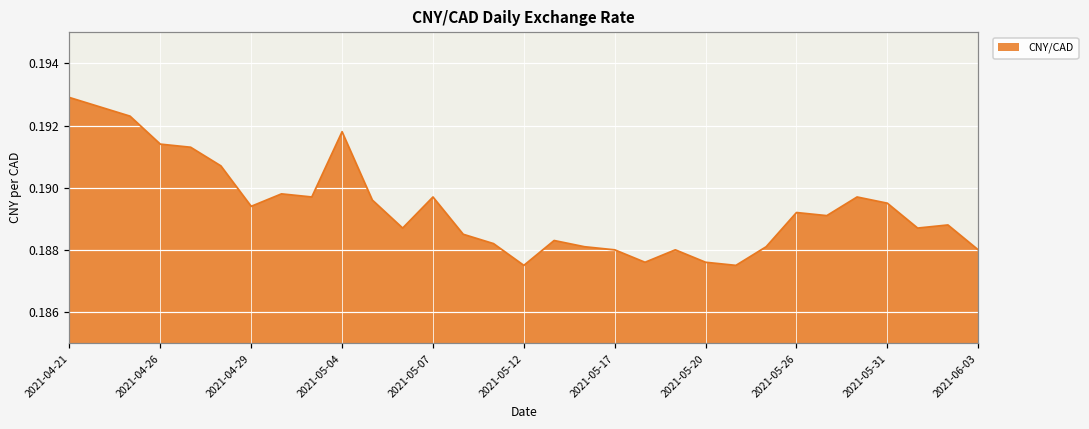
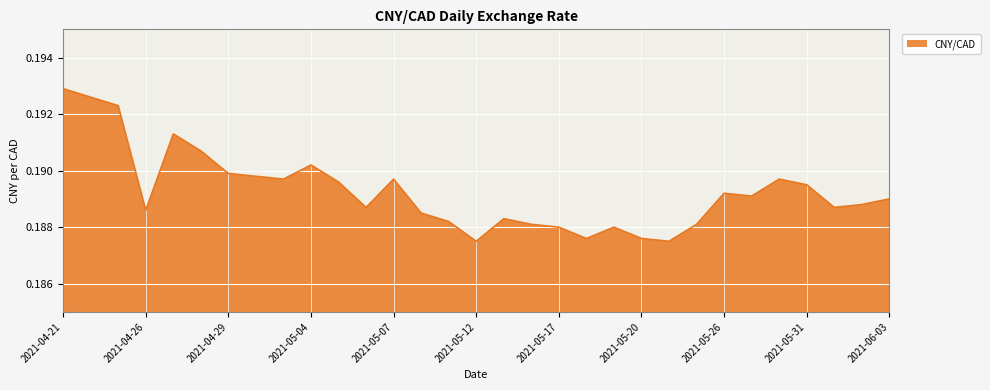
2021-04-26: 0.1914 -> 0.1886
2021-04-29: 0.1894 -> 0.1899
2021-05-04: 0.1918 -> 0.1902
2021-06-03: 0.188 -> 0.189
